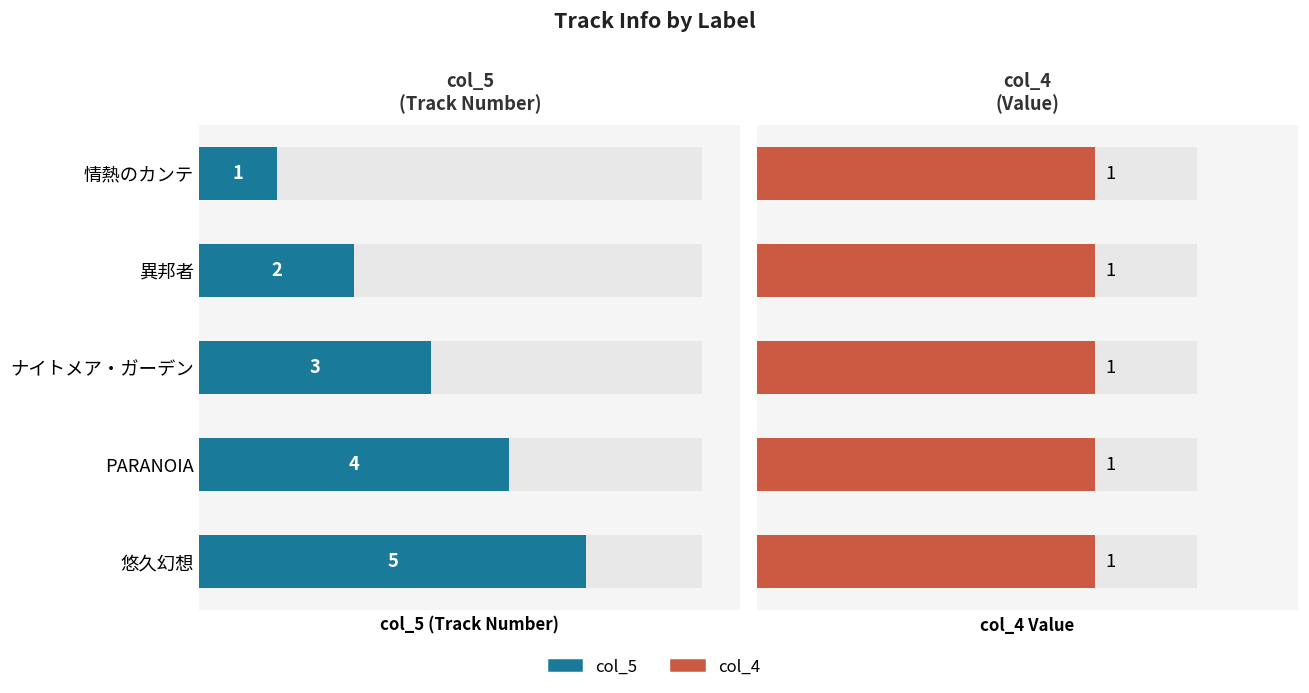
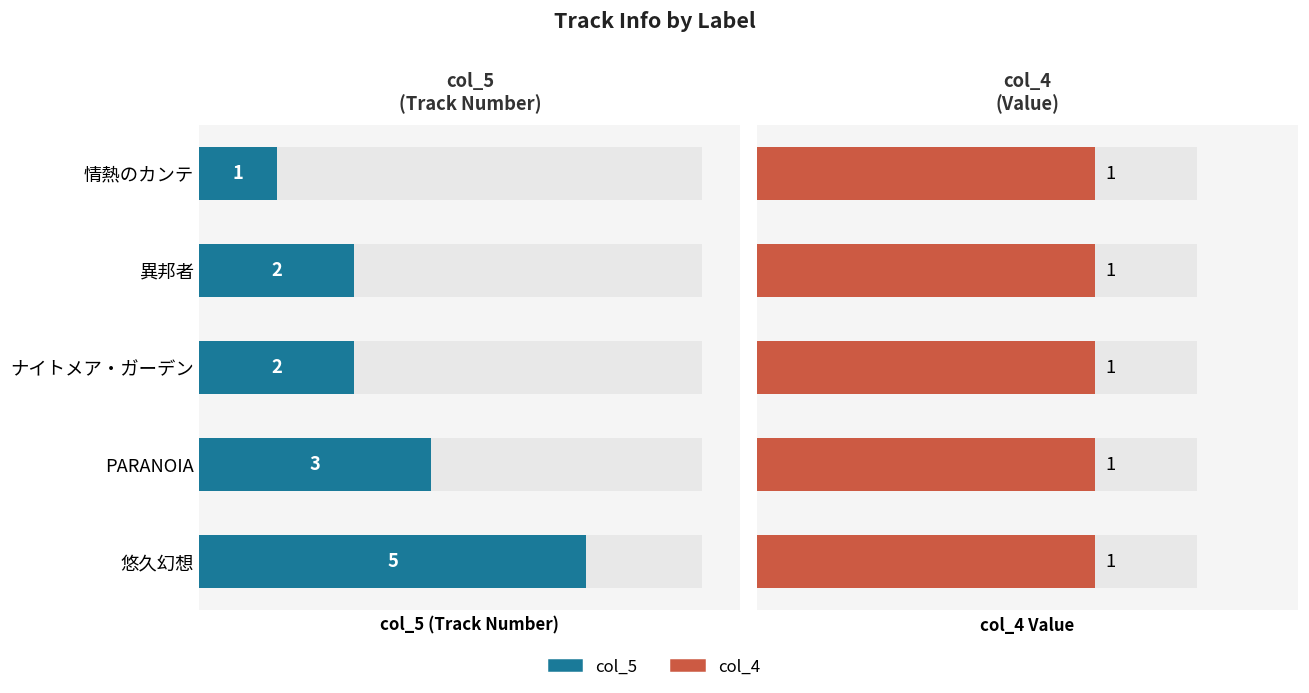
col_5 (Track Number), col_5, ナイトメア・ガーデン: 3 -> 2
col_5 (Track Number), col_5, PARANOIA: 4 -> 3
